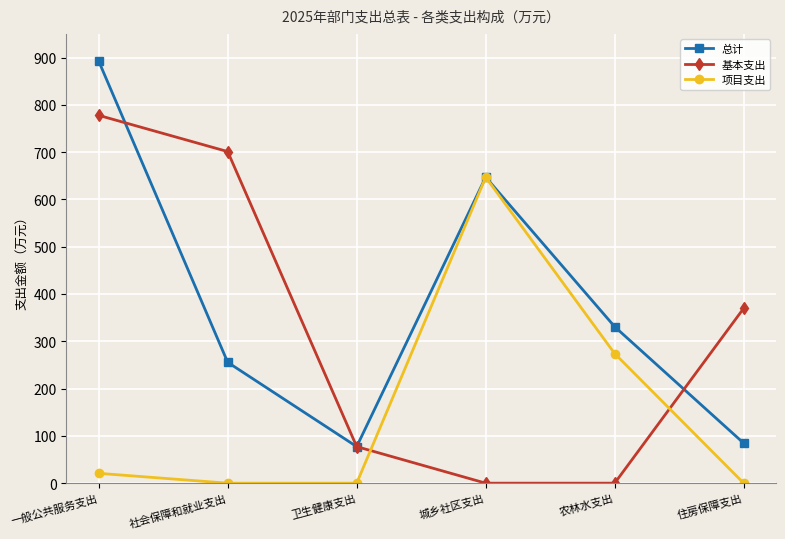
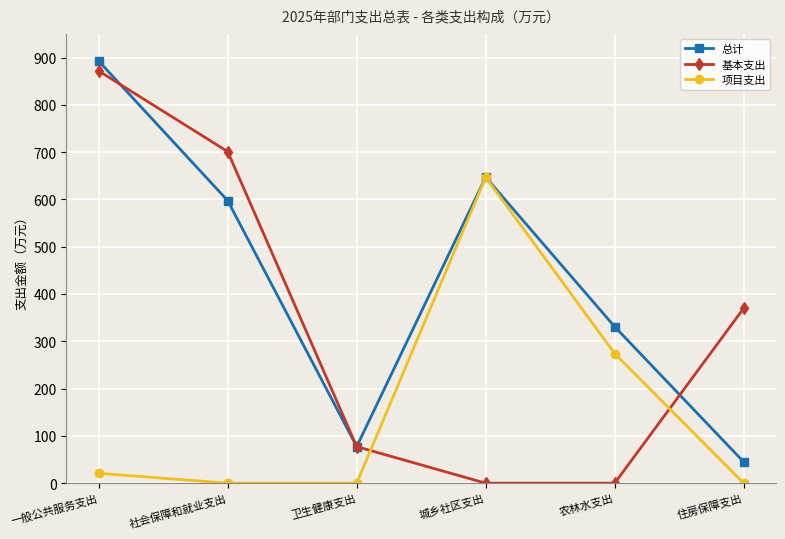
基本支出, 一般公共服务支出: 780 -> 870
总计, 社会保障和就业支出: 260 -> 600
总计, 住房保障支出: 80 -> 40
